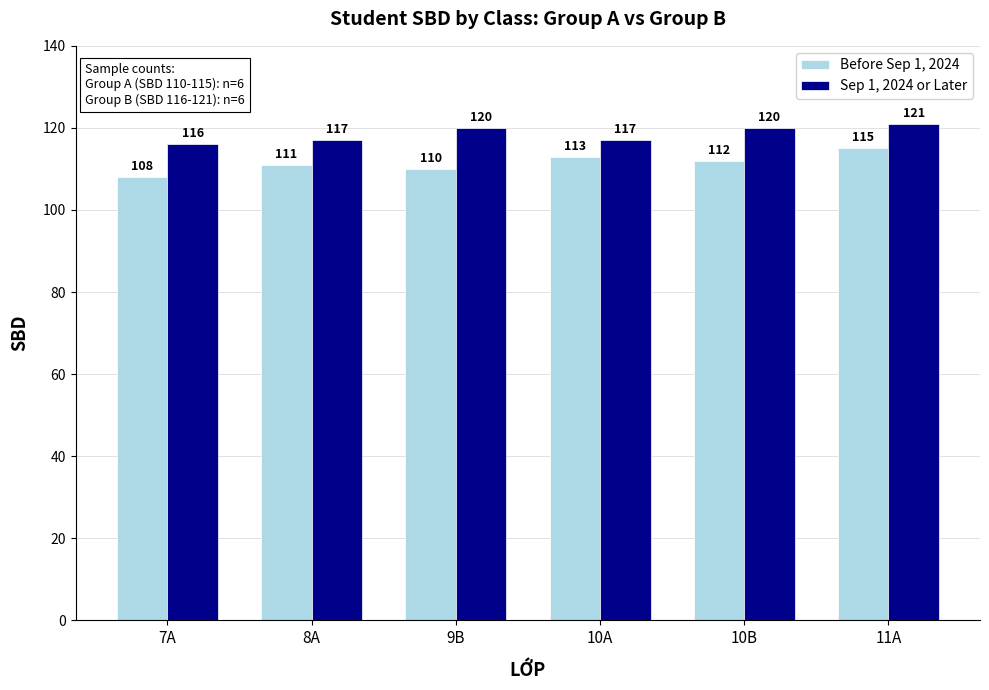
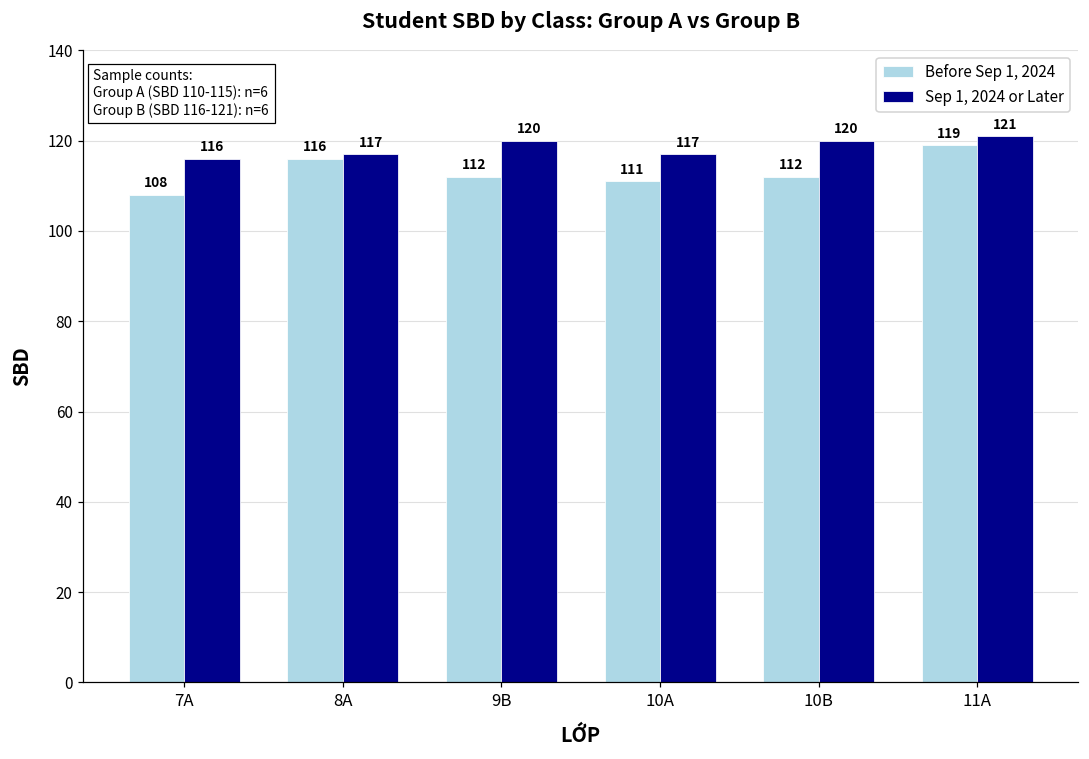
Before Sep 1, 2024, 8A: 111 -> 116
Before Sep 1, 2024, 9B: 110 -> 112
Before Sep 1, 2024, 10A: 113 -> 111
Before Sep 1, 2024, 11A: 115 -> 119
